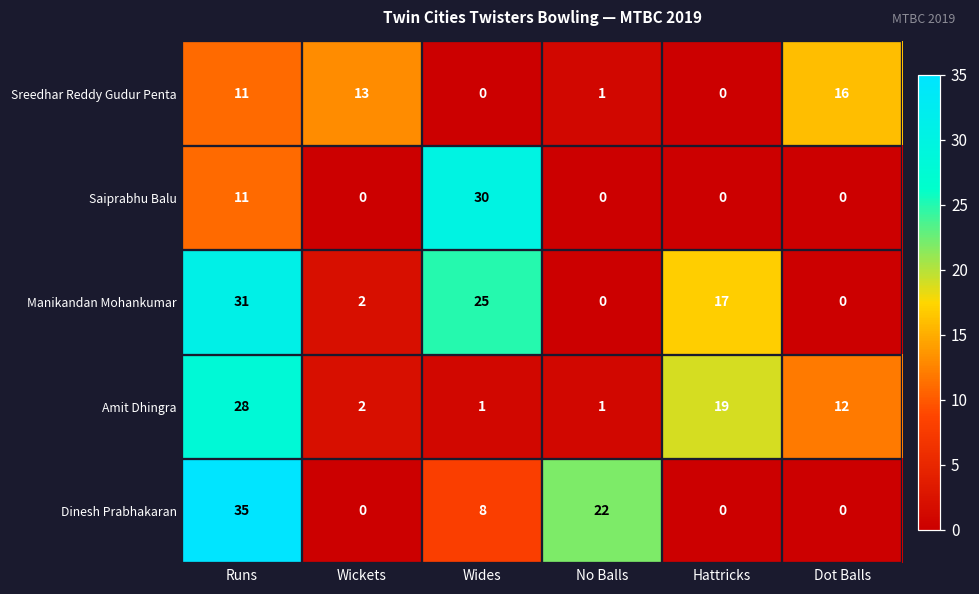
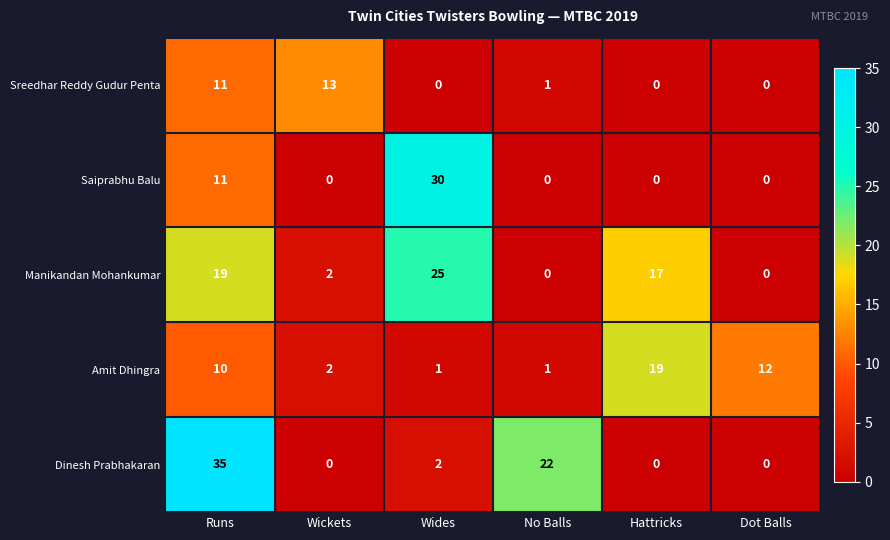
Sreedhar Reddy Gudur Penta, Dot Balls: 16 -> 0
Manikandan Mohankumar, Runs: 31 -> 19
Amit Dhingra, Runs: 28 -> 10
Dinesh Prabhakaran, Wides: 8 -> 2
